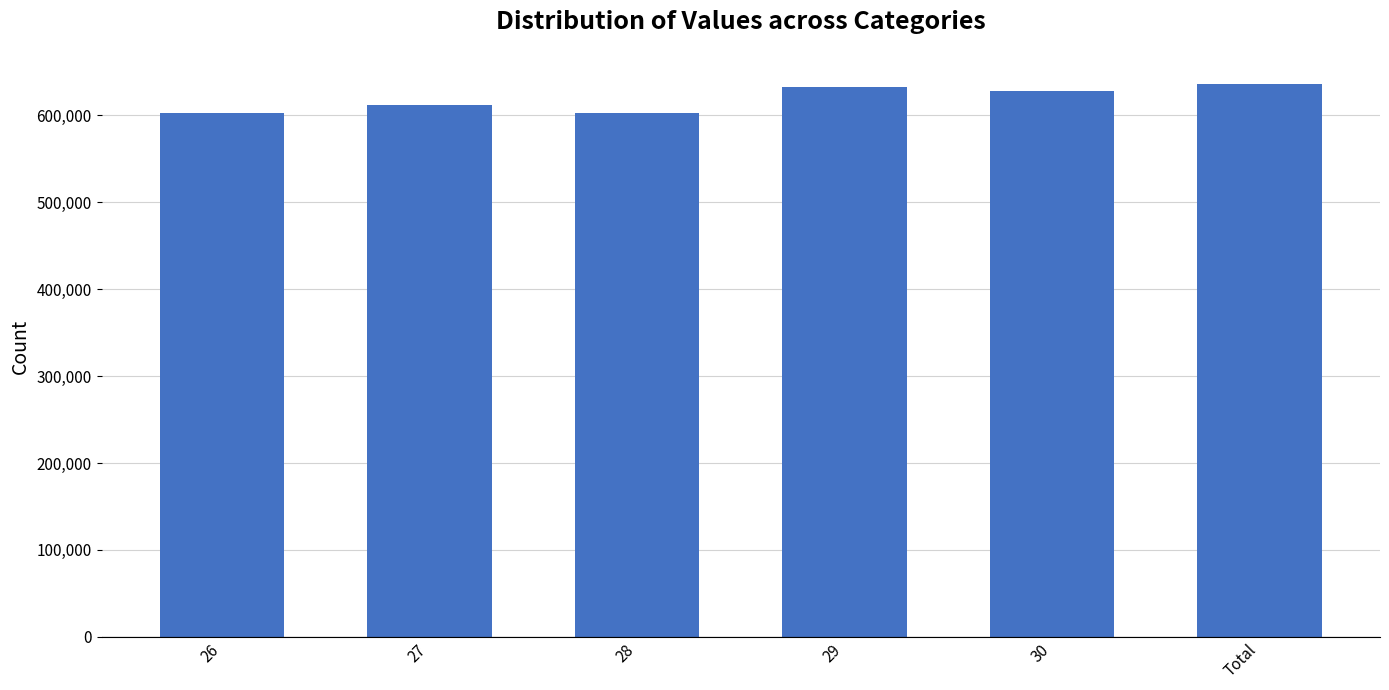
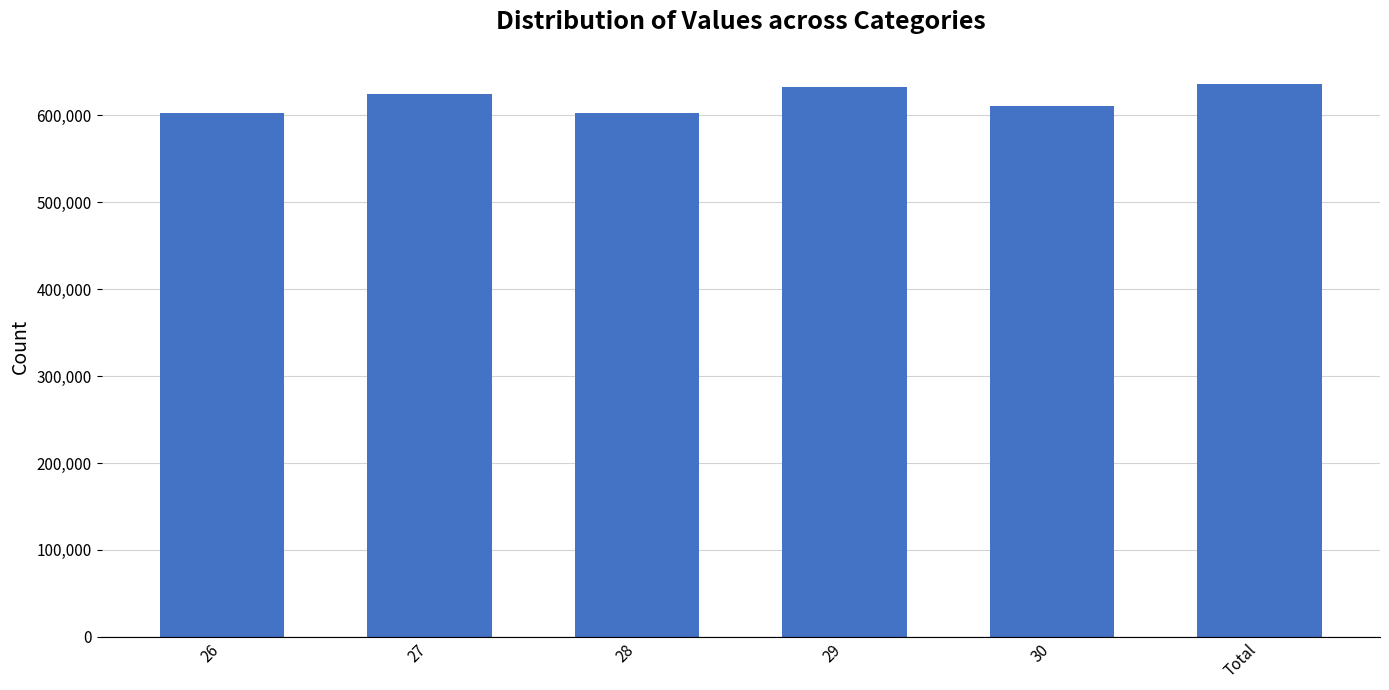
27: 610,000 -> 620,000
30: 630,000 -> 610,000
